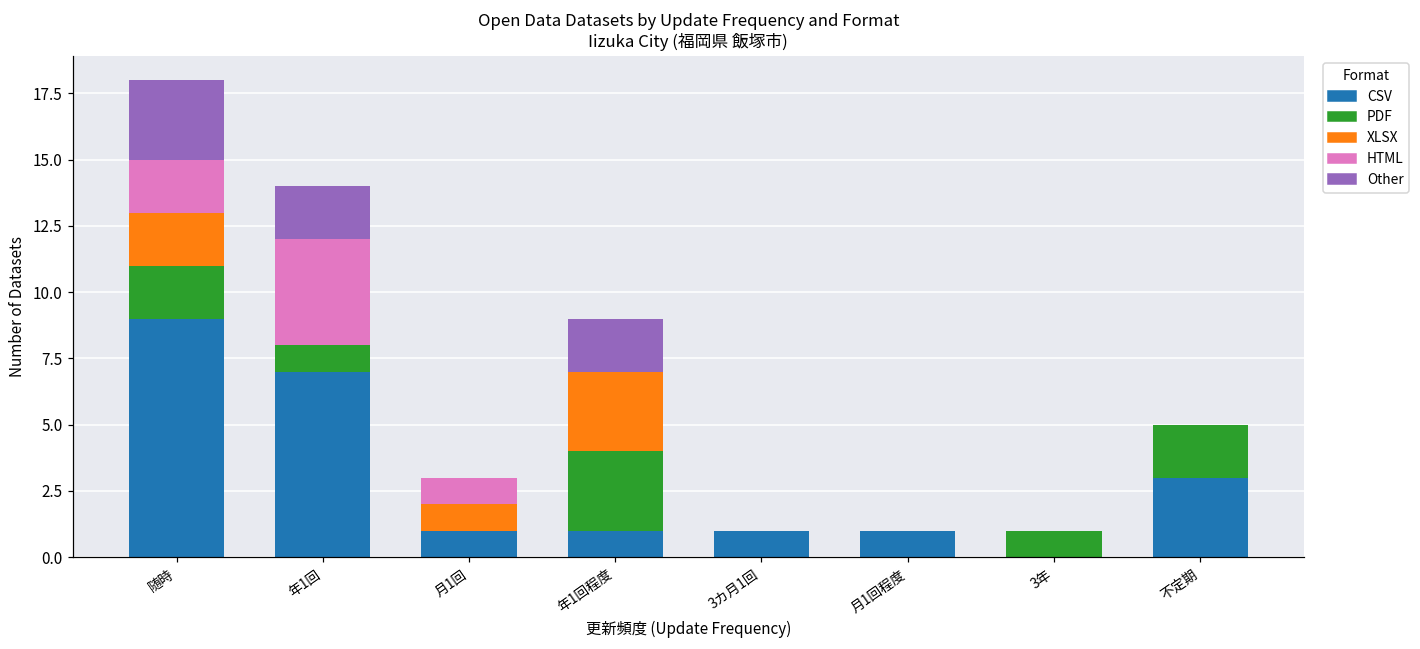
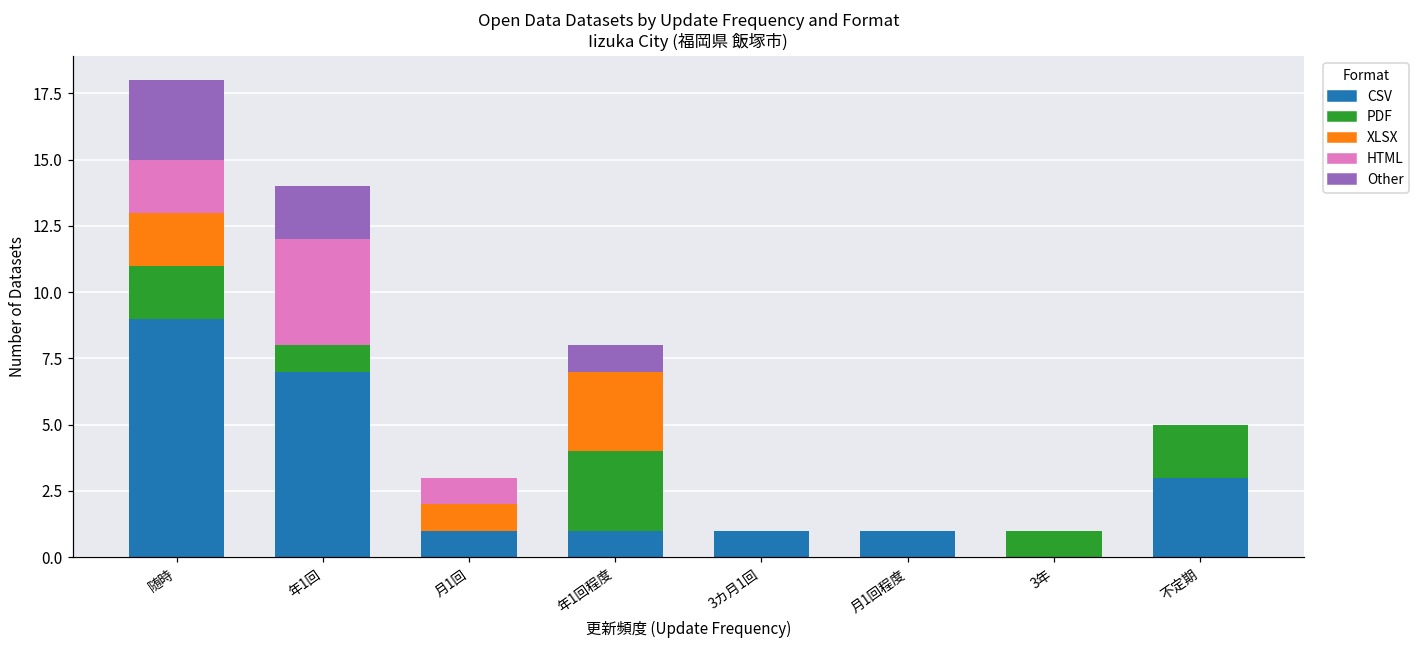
Other, 年1回程度: 2 -> 1
